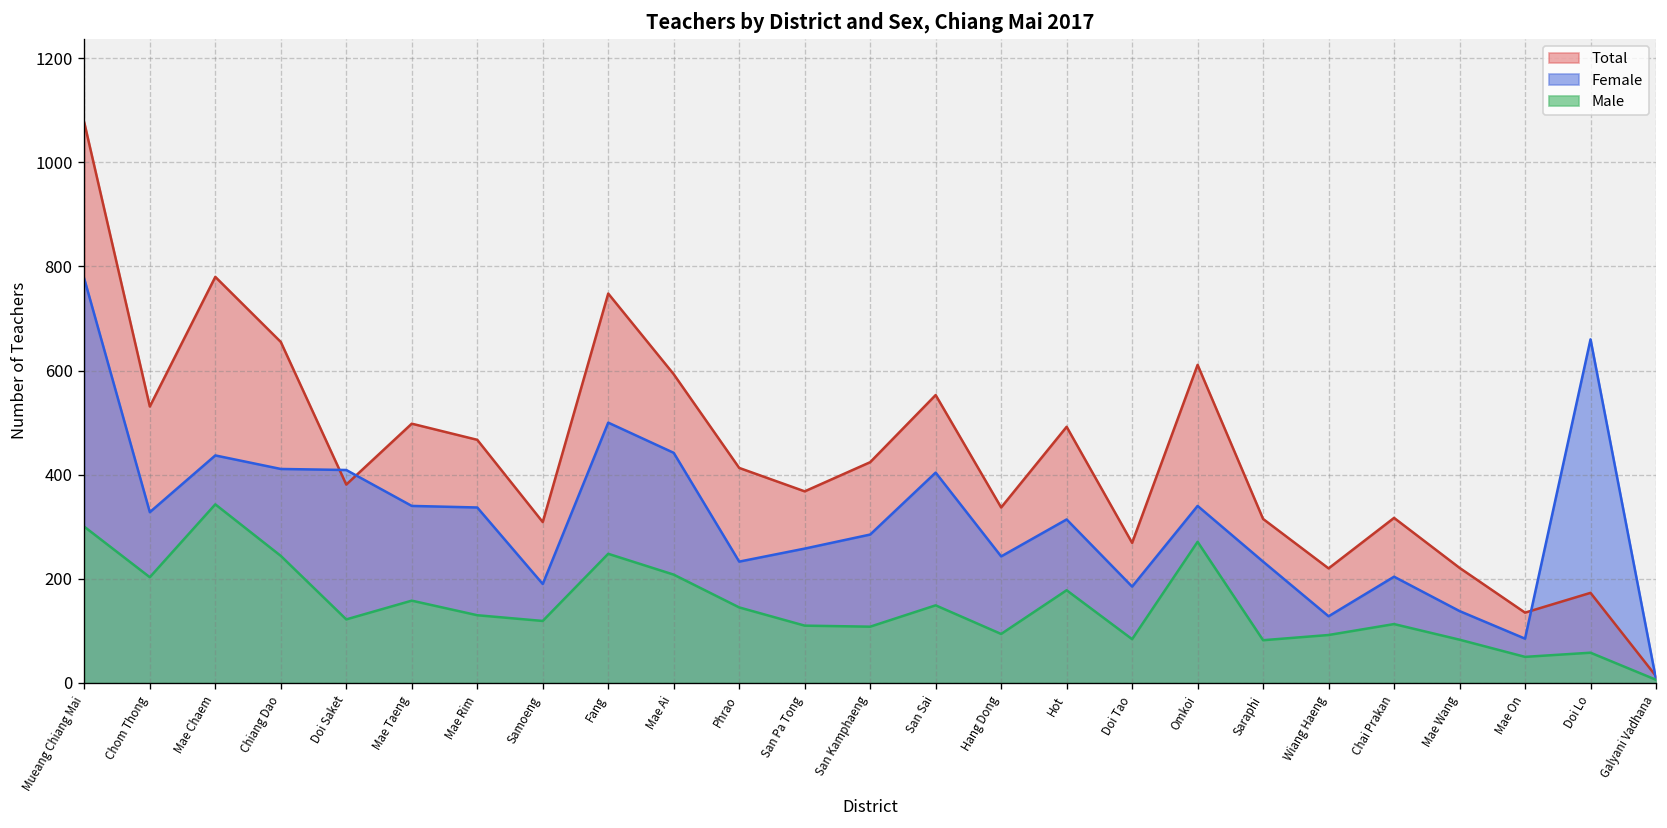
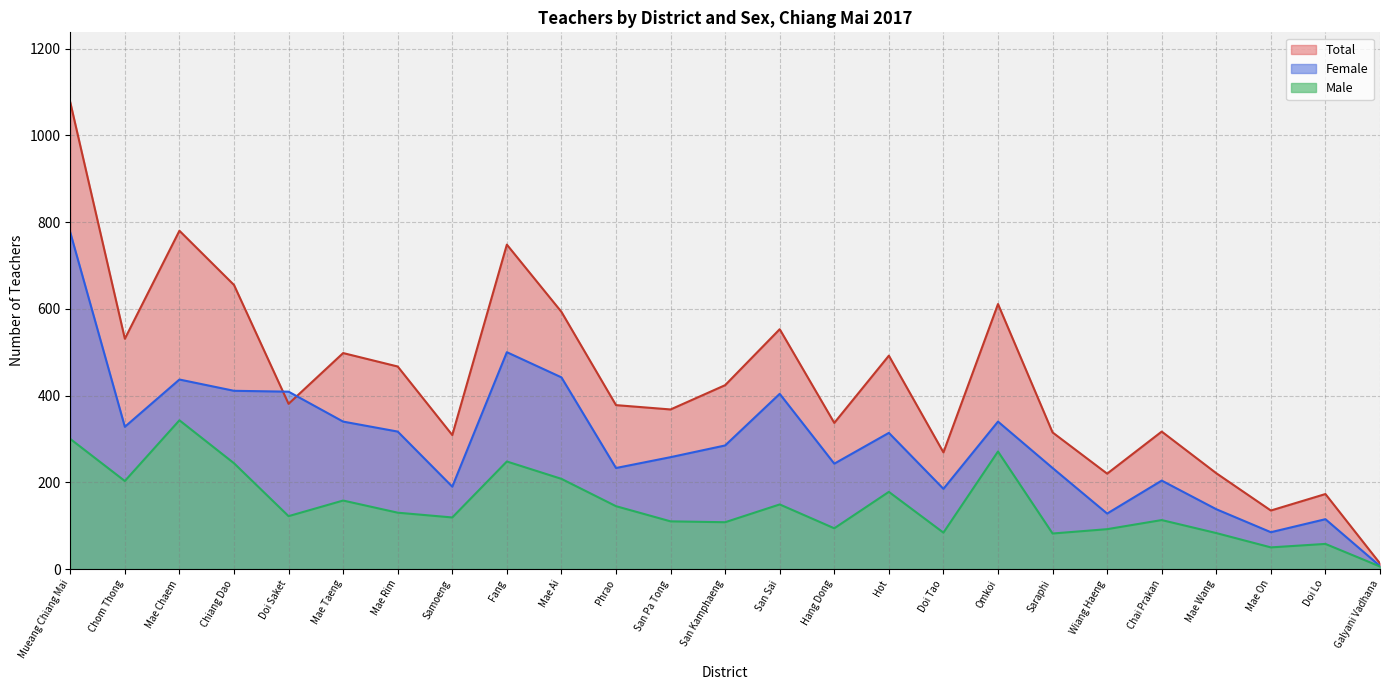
Female, Mae Rim: 340 -> 320
Total, Phrao: 410 -> 380
Female, Doi Lo: 660 -> 120
